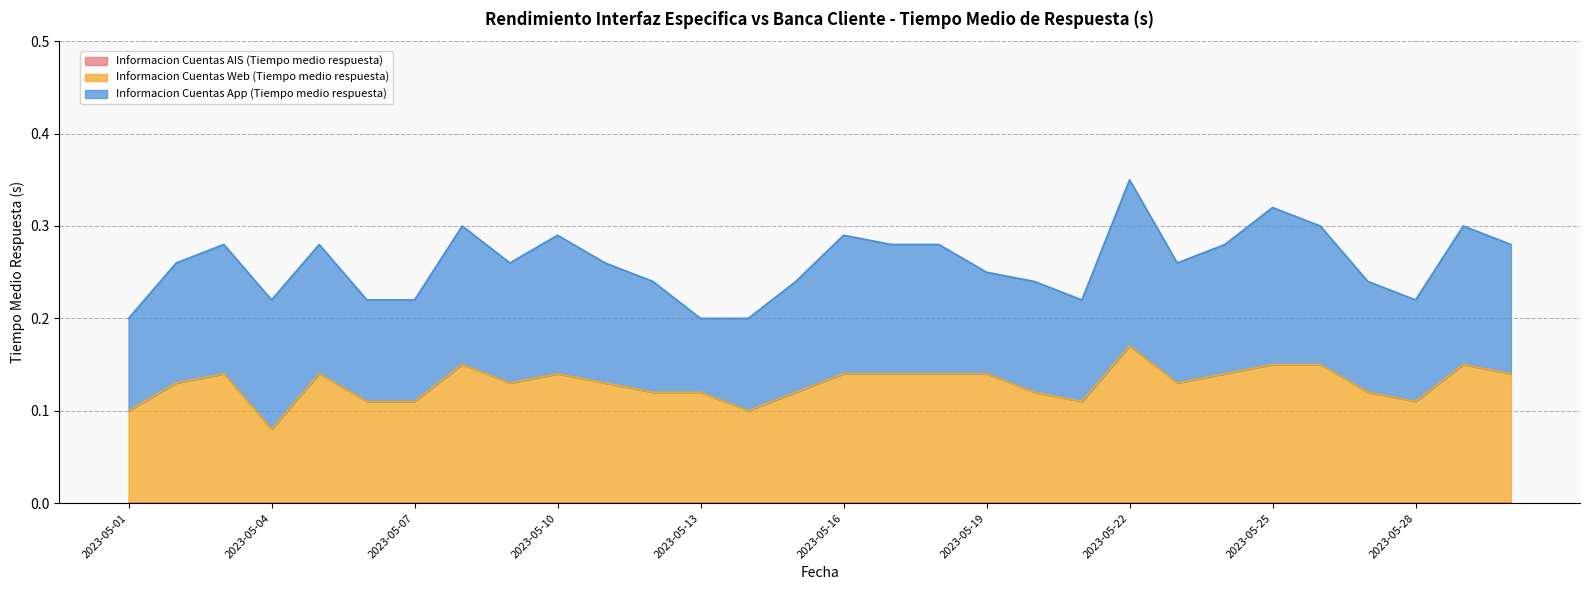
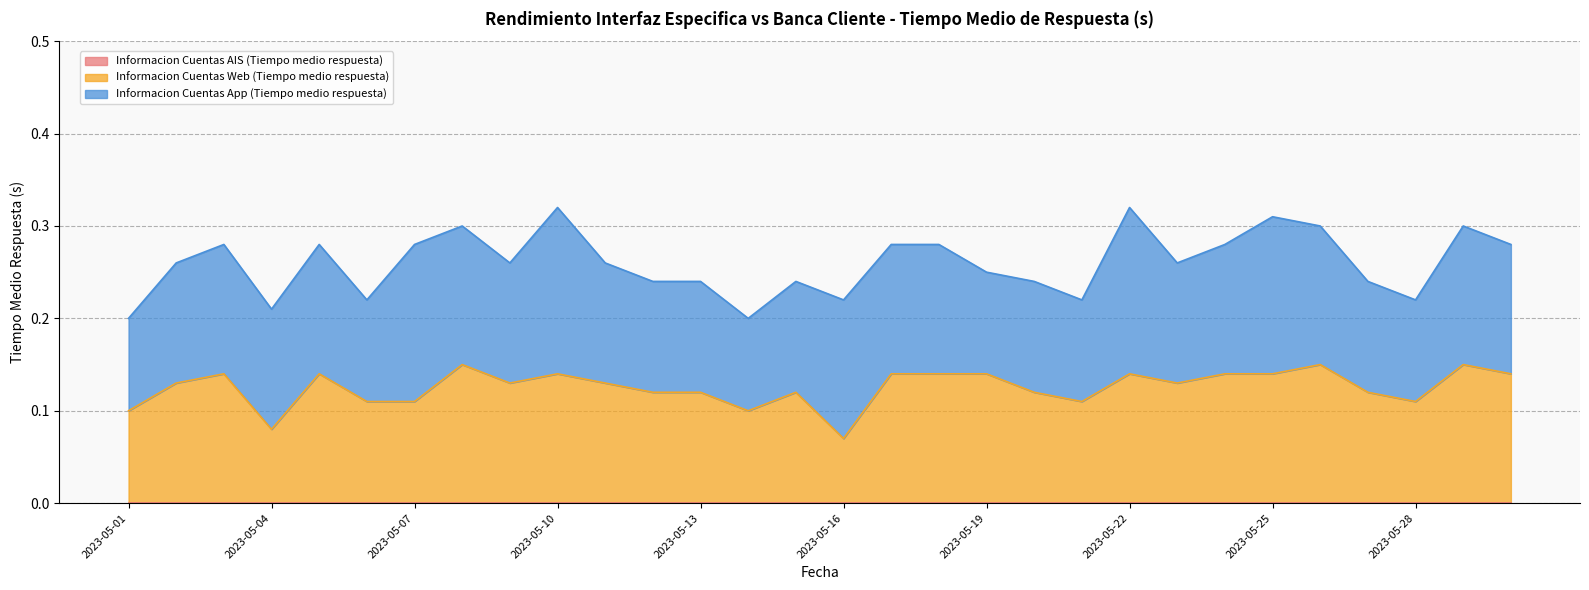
Informacion Cuentas App (Tiempo medio respuesta), 2023-05-04: 0.14 -> 0.13
Informacion Cuentas App (Tiempo medio respuesta), 2023-05-07: 0.11 -> 0.17
Informacion Cuentas App (Tiempo medio respuesta), 2023-05-10: 0.15 -> 0.18
Informacion Cuentas App (Tiempo medio respuesta), 2023-05-13: 0.08 -> 0.12
Informacion Cuentas Web (Tiempo medio respuesta), 2023-05-16: 0.14 -> 0.07
Informacion Cuentas Web (Tiempo medio respuesta), 2023-05-22: 0.17 -> 0.14
Informacion Cuentas Web (Tiempo medio respuesta), 2023-05-25: 0.15 -> 0.14
